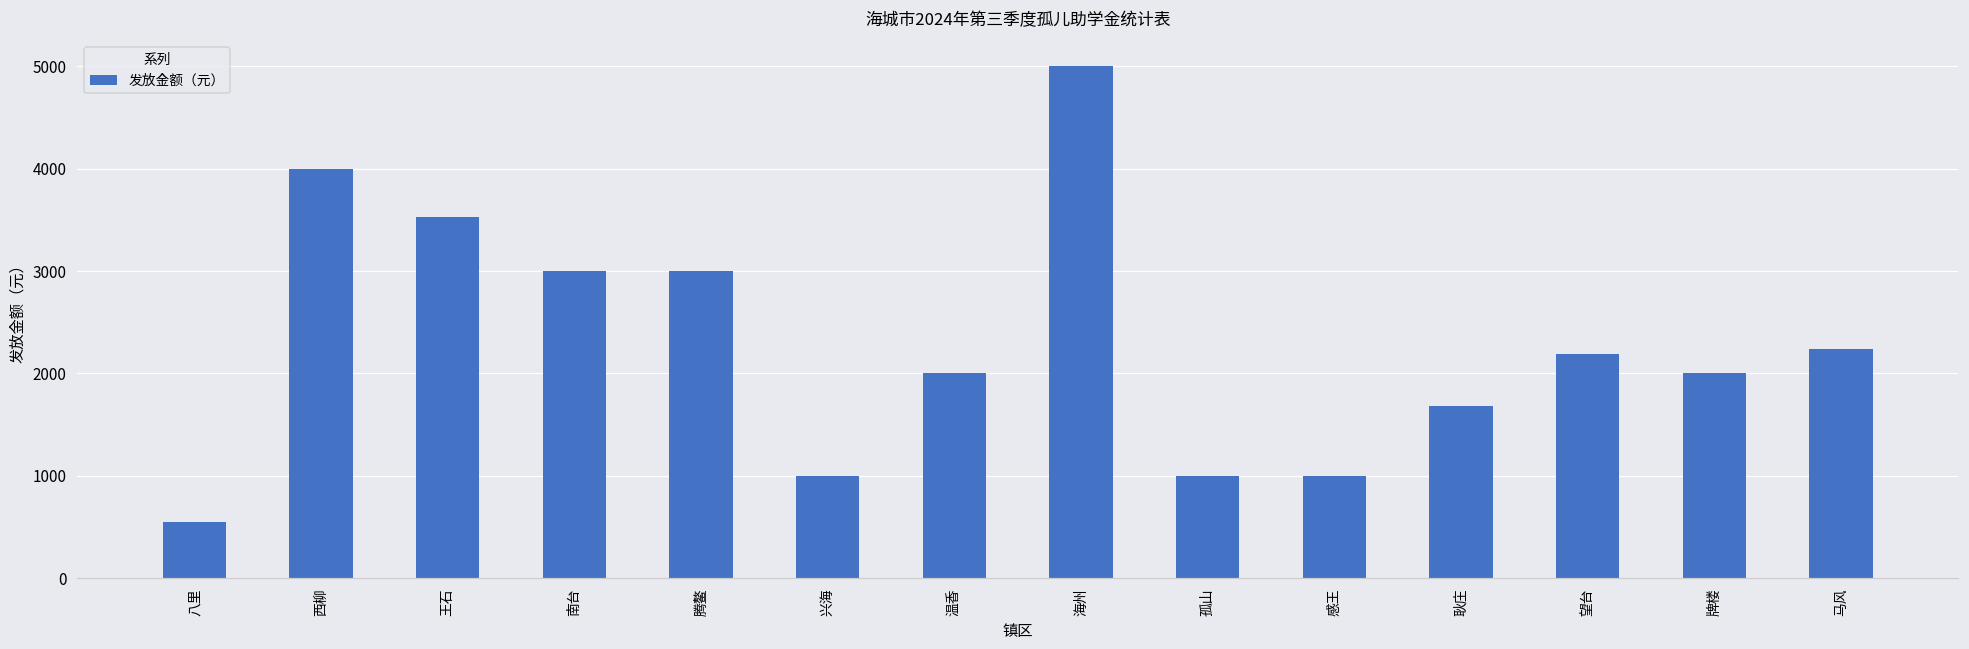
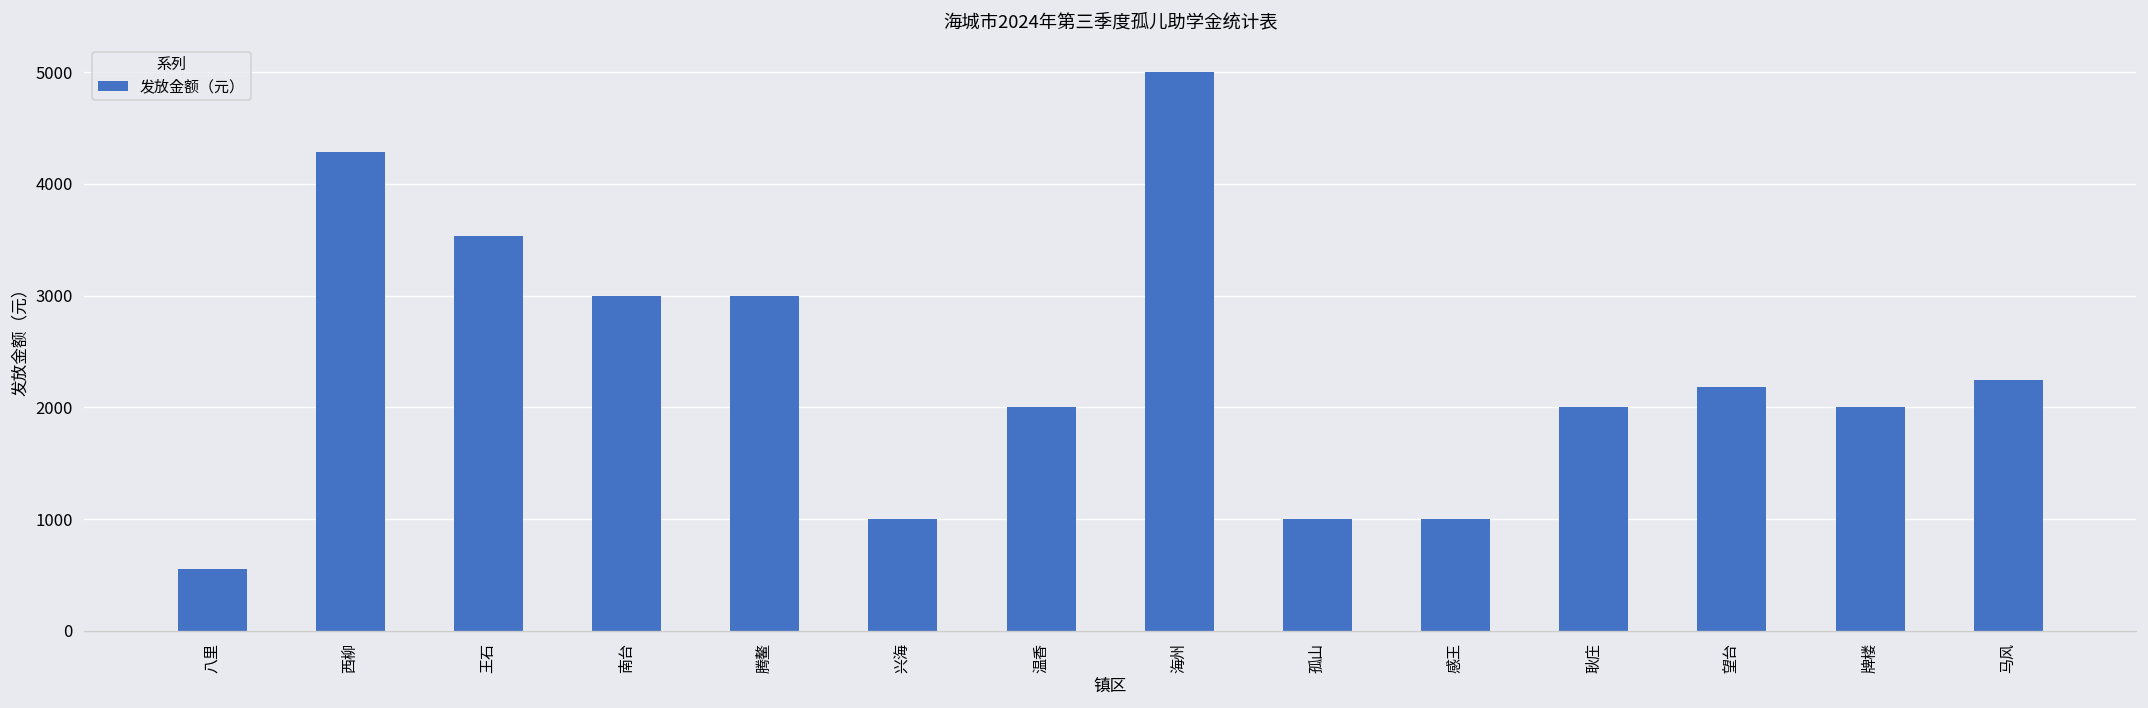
西柳: 4000 -> 4300
耿庄: 1700 -> 2000
